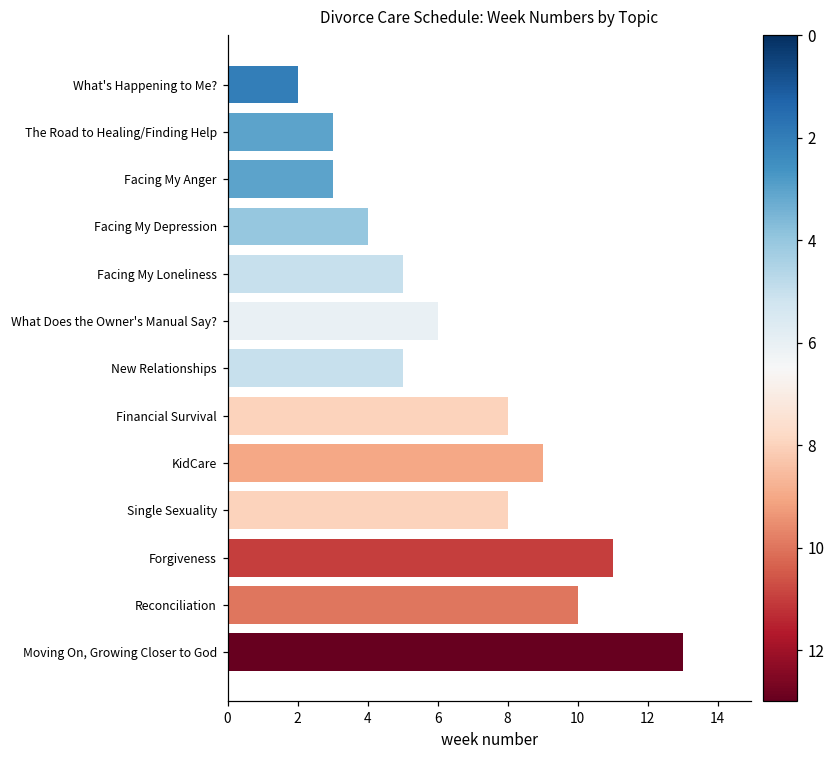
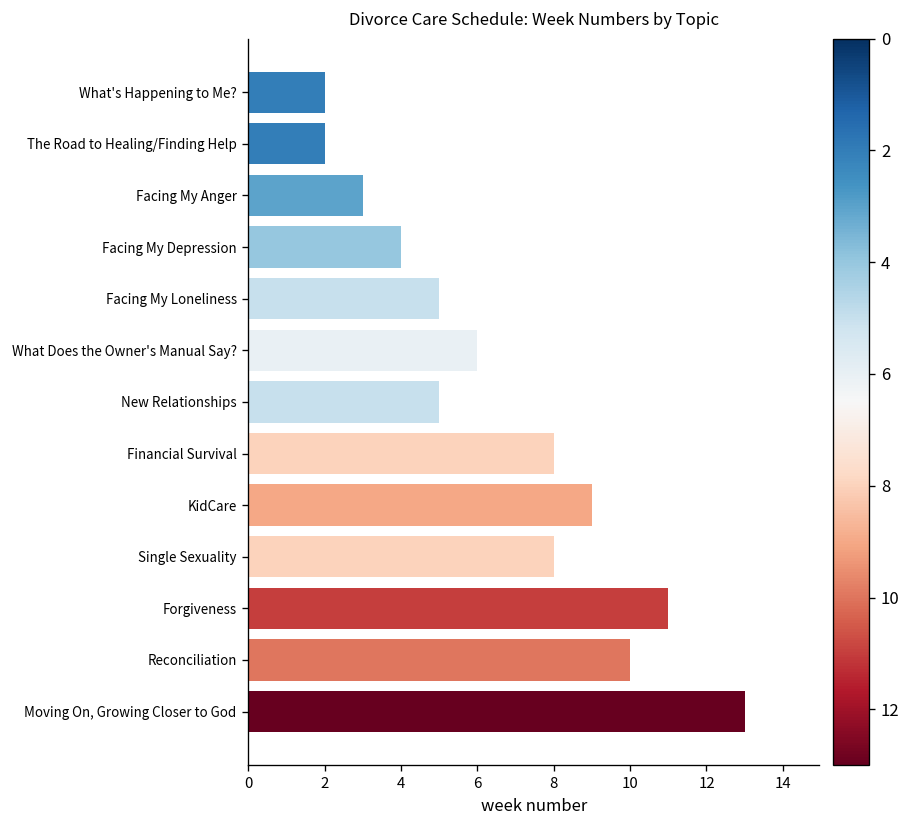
The Road to Healing/Finding Help: 3 -> 2
